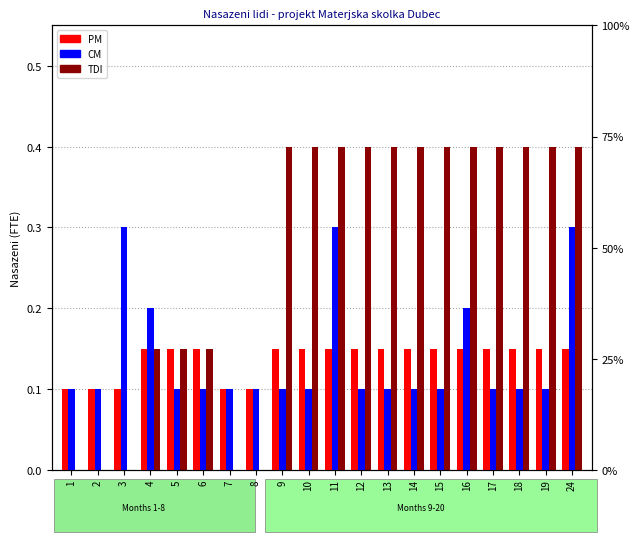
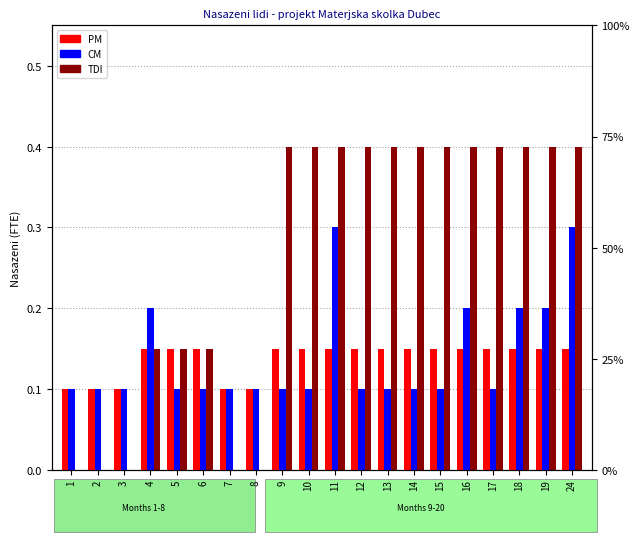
CM, 3: 0.3 -> 0.1
CM, 18: 0.1 -> 0.2
CM, 19: 0.1 -> 0.2
